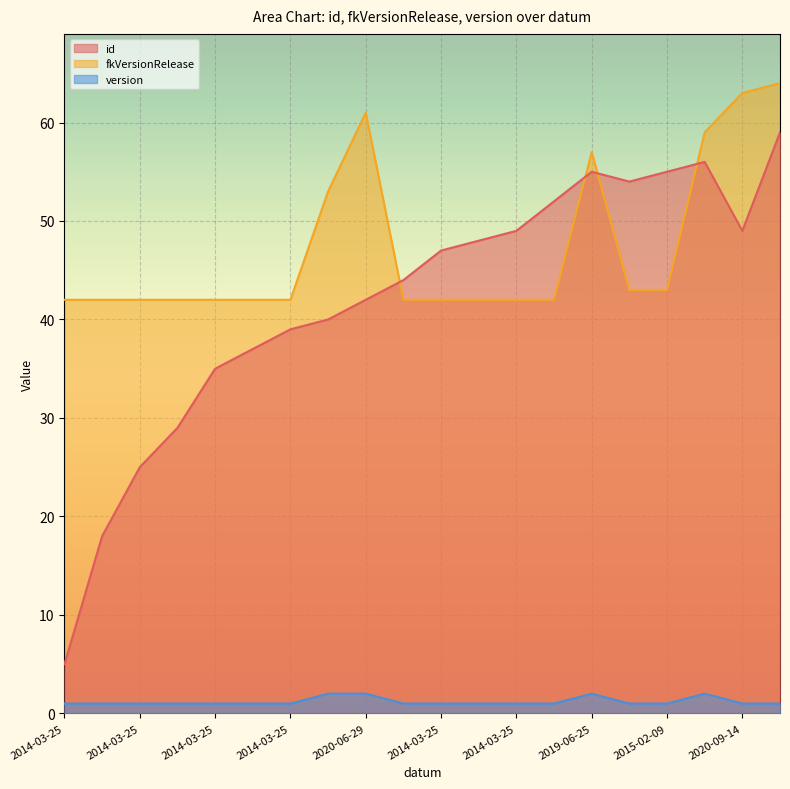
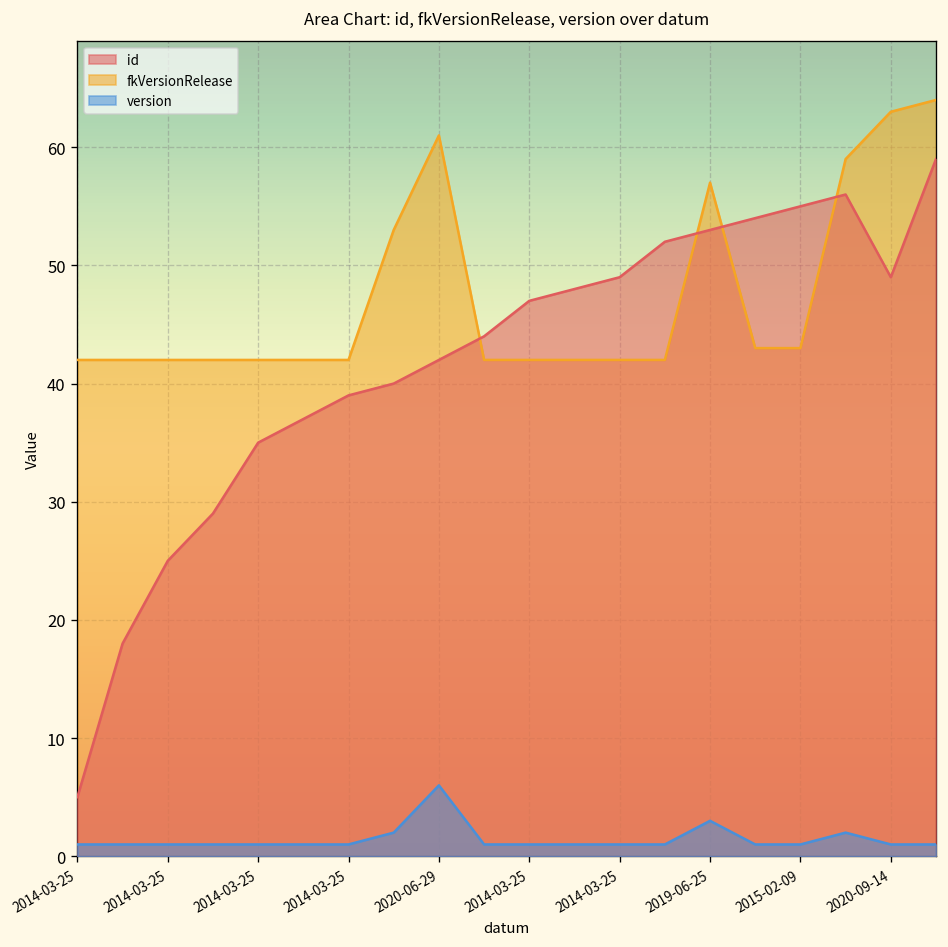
version, 2020-06-29: 2 -> 6
id, 2019-06-25: 55 -> 53
version, 2019-06-25: 2 -> 3
